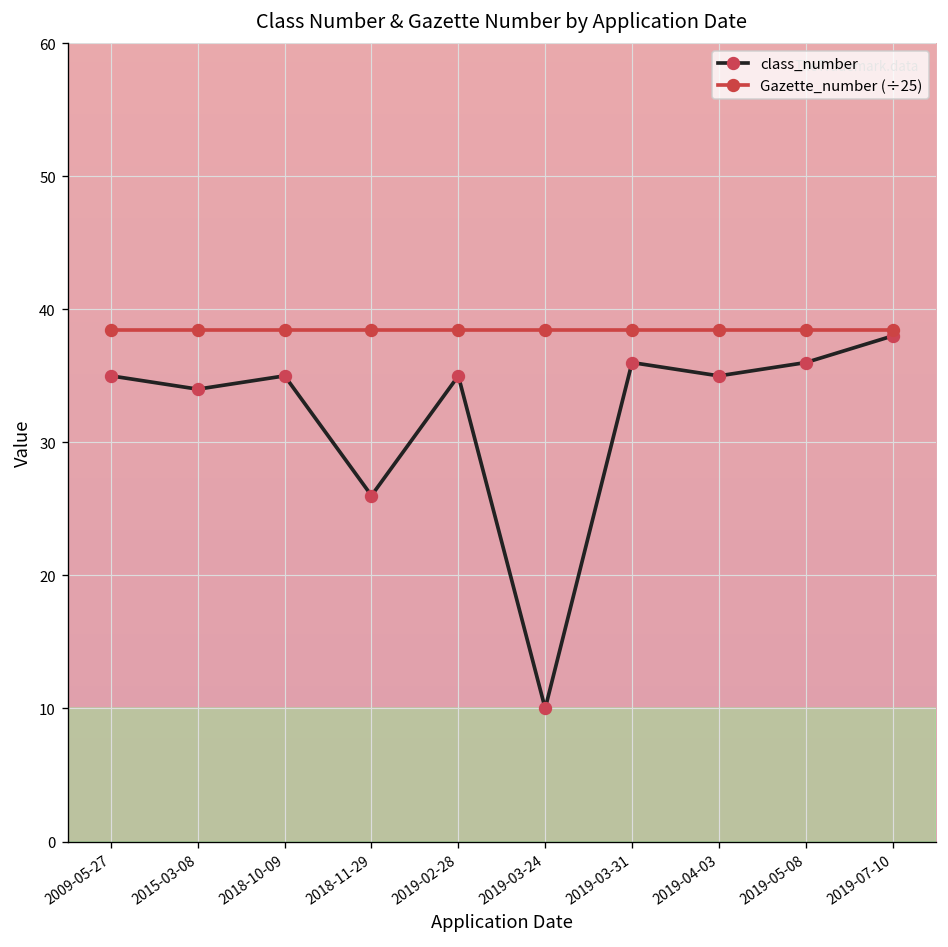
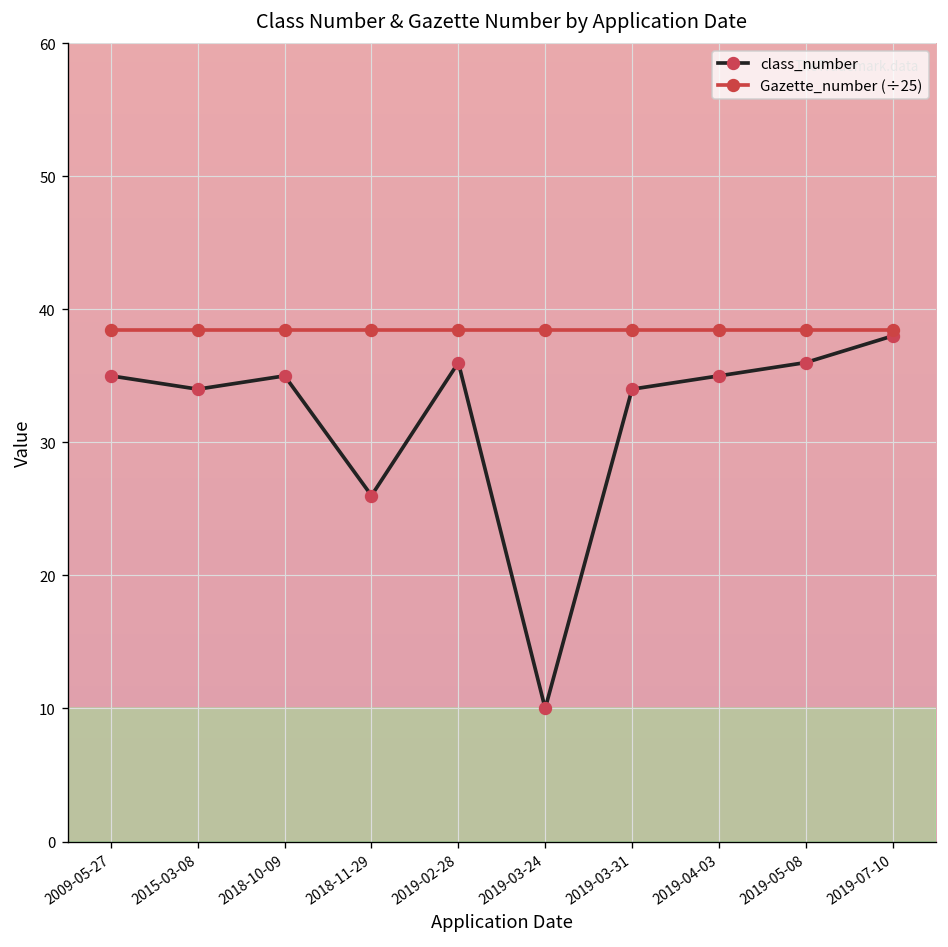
class_number, 2019-02-28: 35 -> 36
class_number, 2019-03-31: 36 -> 34
